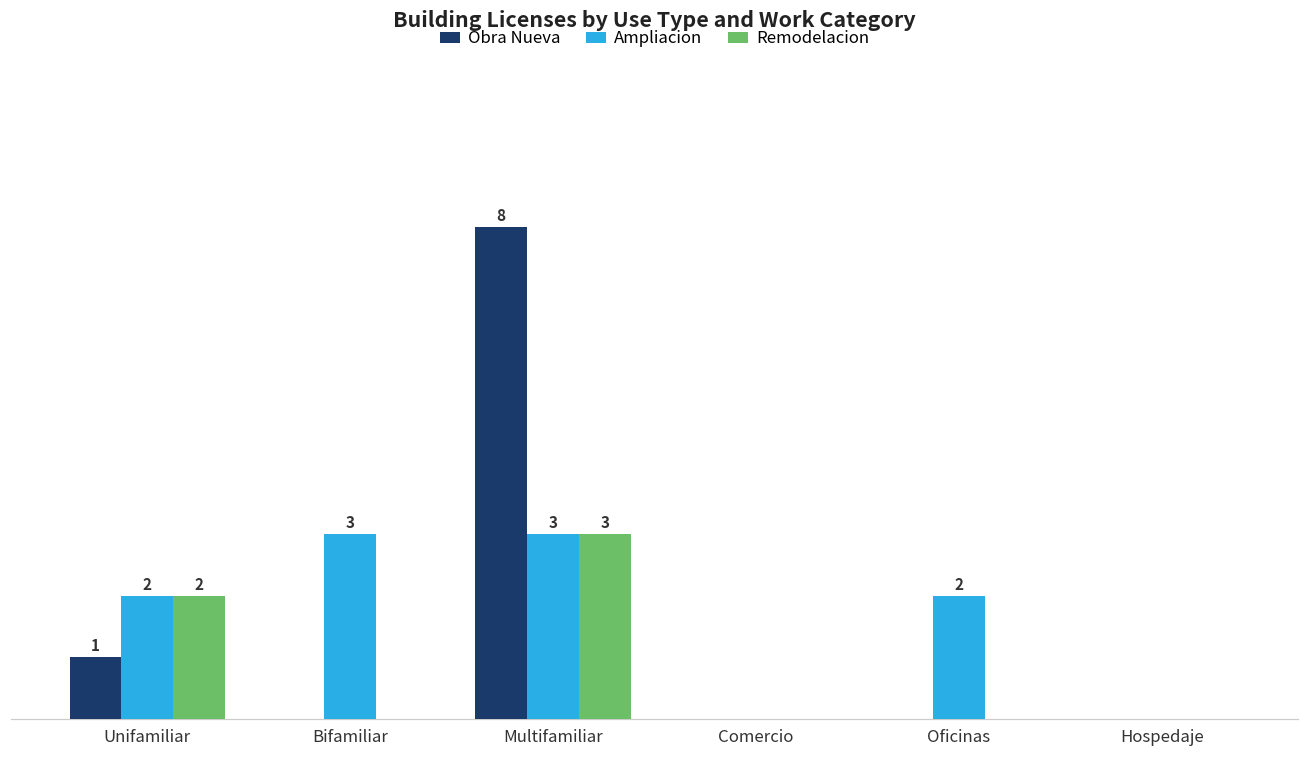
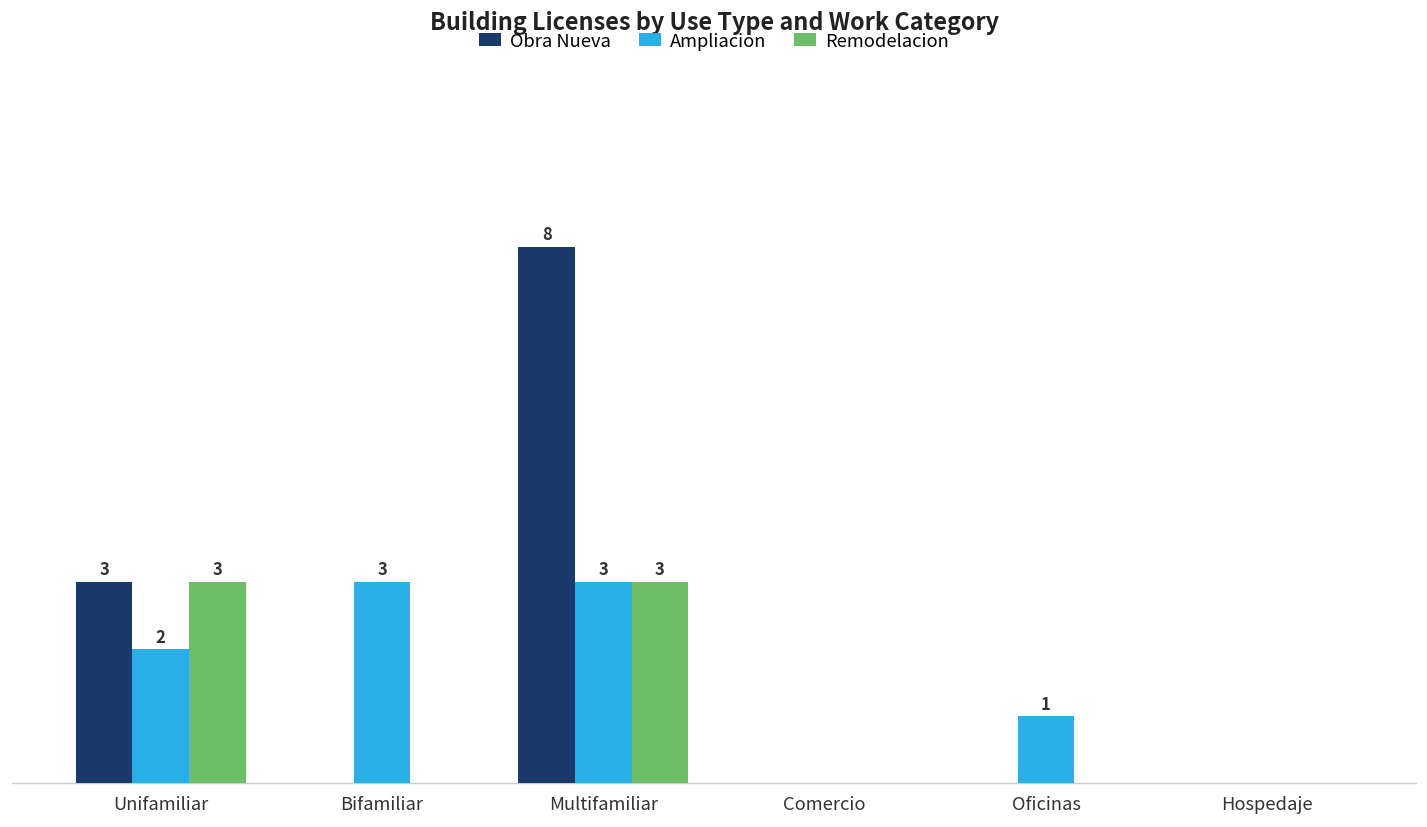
Obra Nueva, Unifamiliar: 1 -> 3
Remodelacion, Unifamiliar: 2 -> 3
Ampliacion, Oficinas: 2 -> 1
